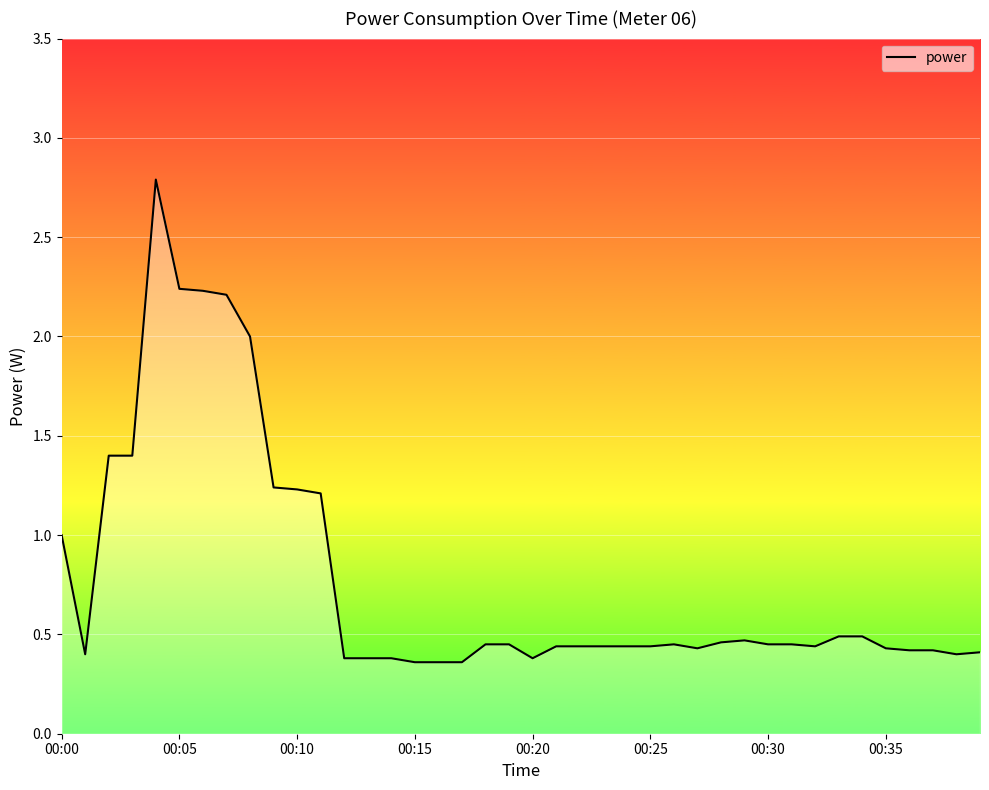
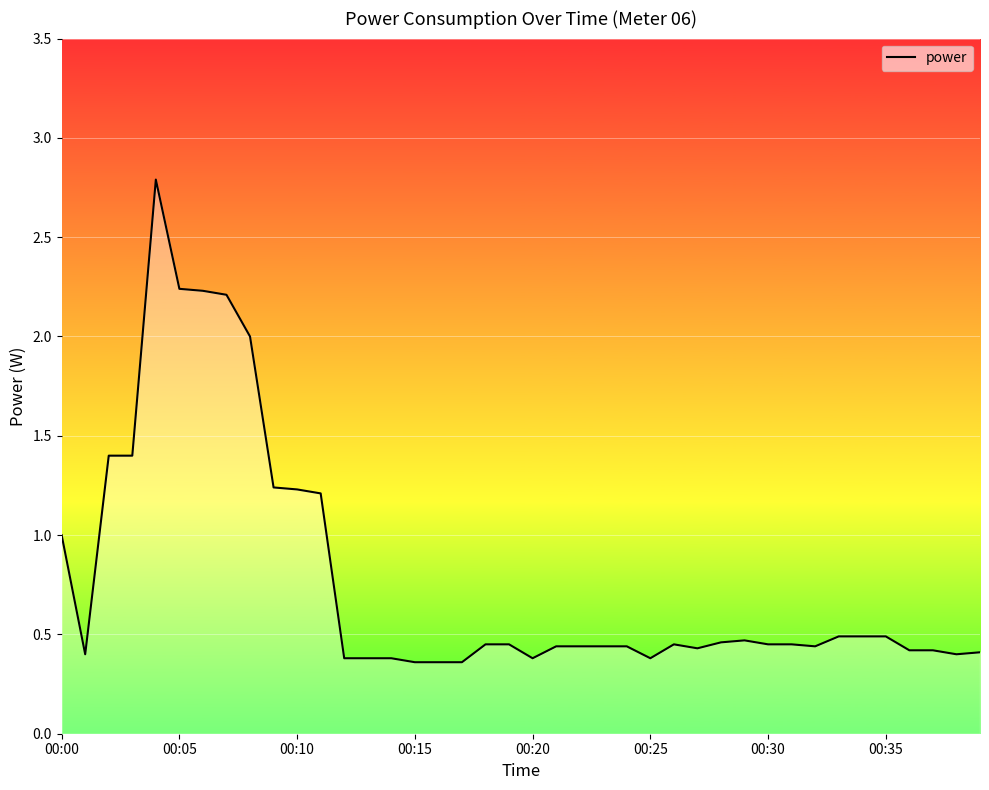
00:25: 0.44 -> 0.38
00:35: 0.43 -> 0.49
